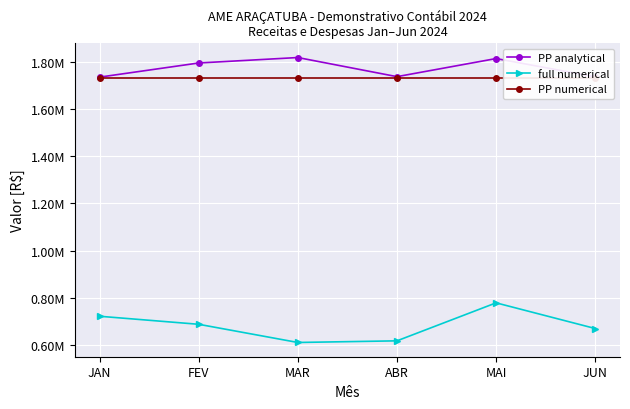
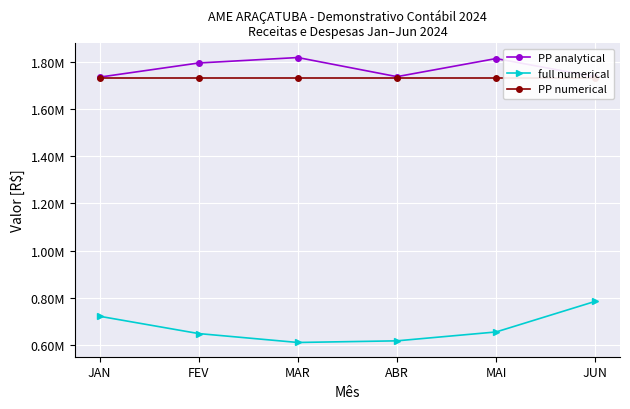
full numerical, FEV: 690000 -> 650000
full numerical, MAI: 780000 -> 650000
full numerical, JUN: 670000 -> 780000
